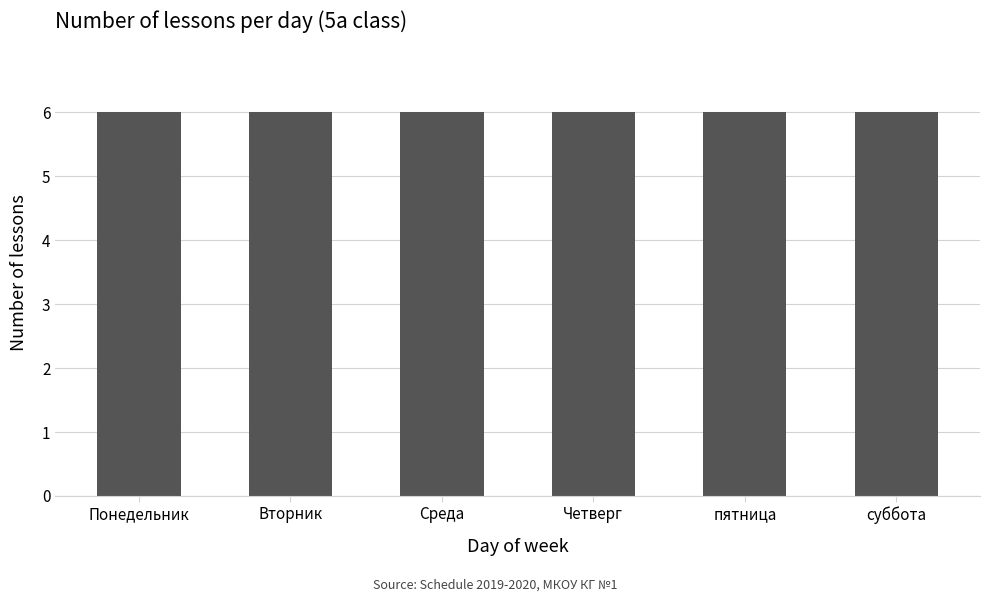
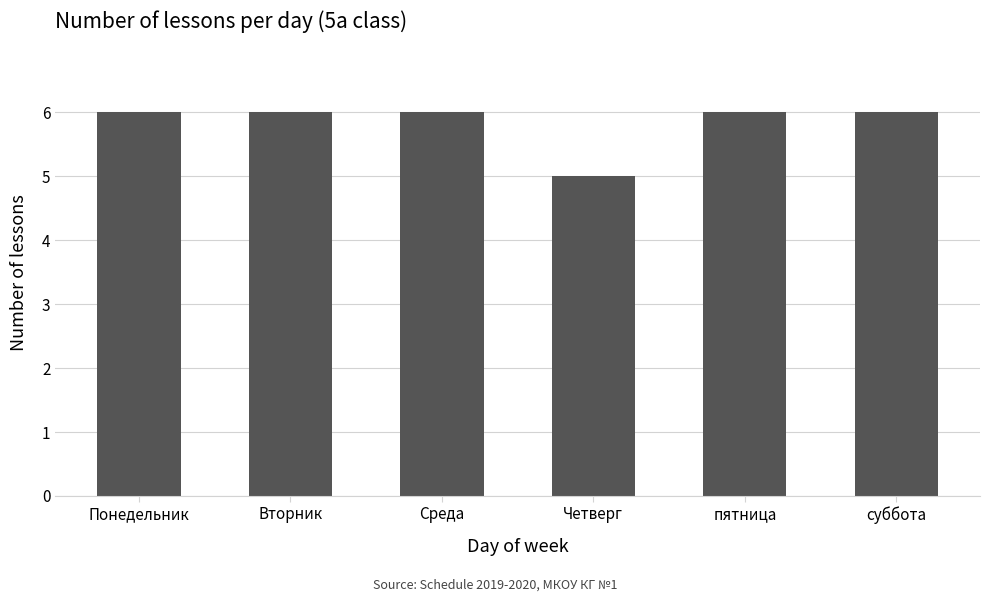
Четверг: 6 -> 5
